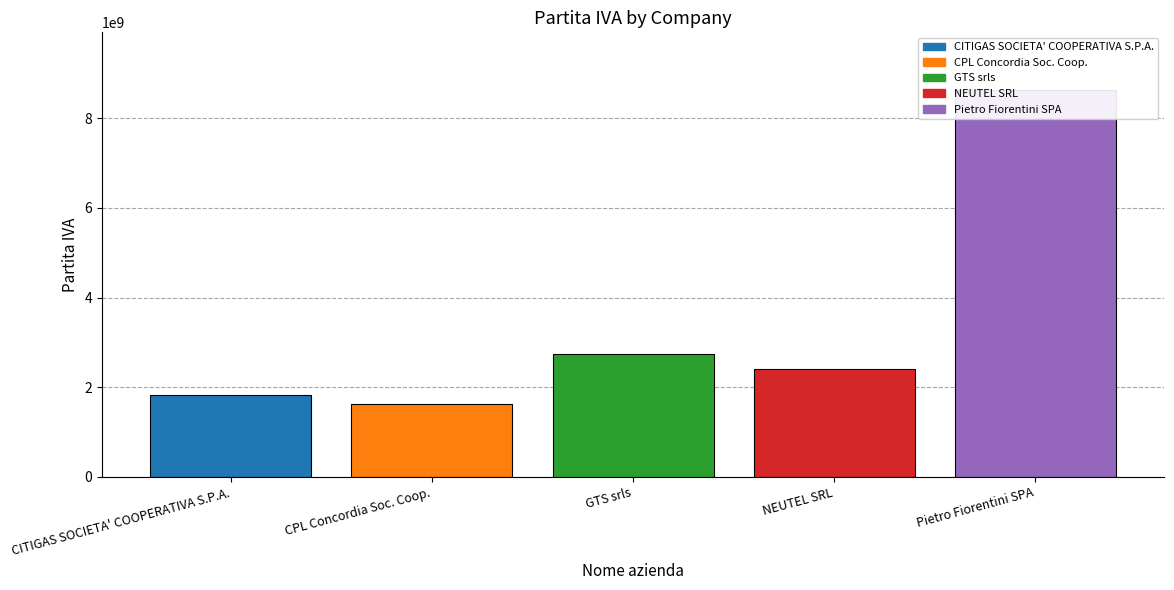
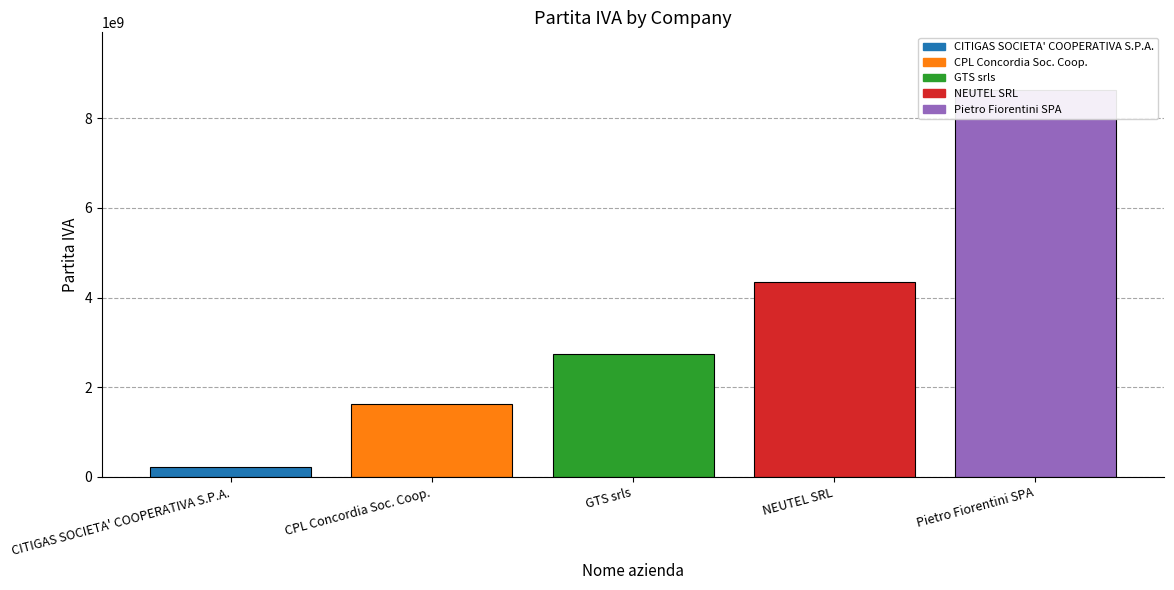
CITIGAS SOCIETA' COOPERATIVA S.P.A.: 1800000000 -> 200000000
NEUTEL SRL: 2400000000 -> 4300000000
